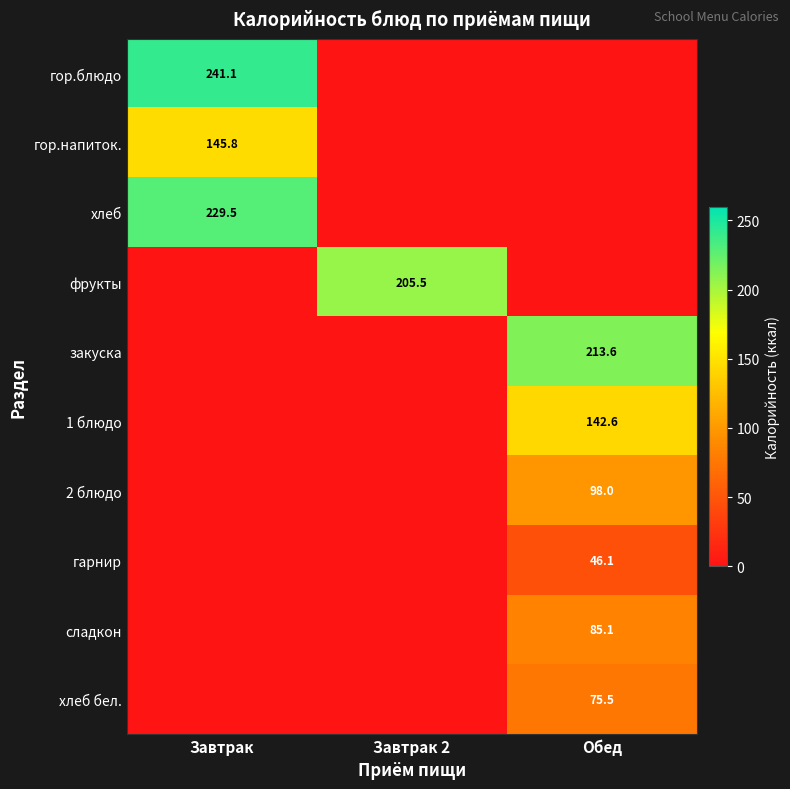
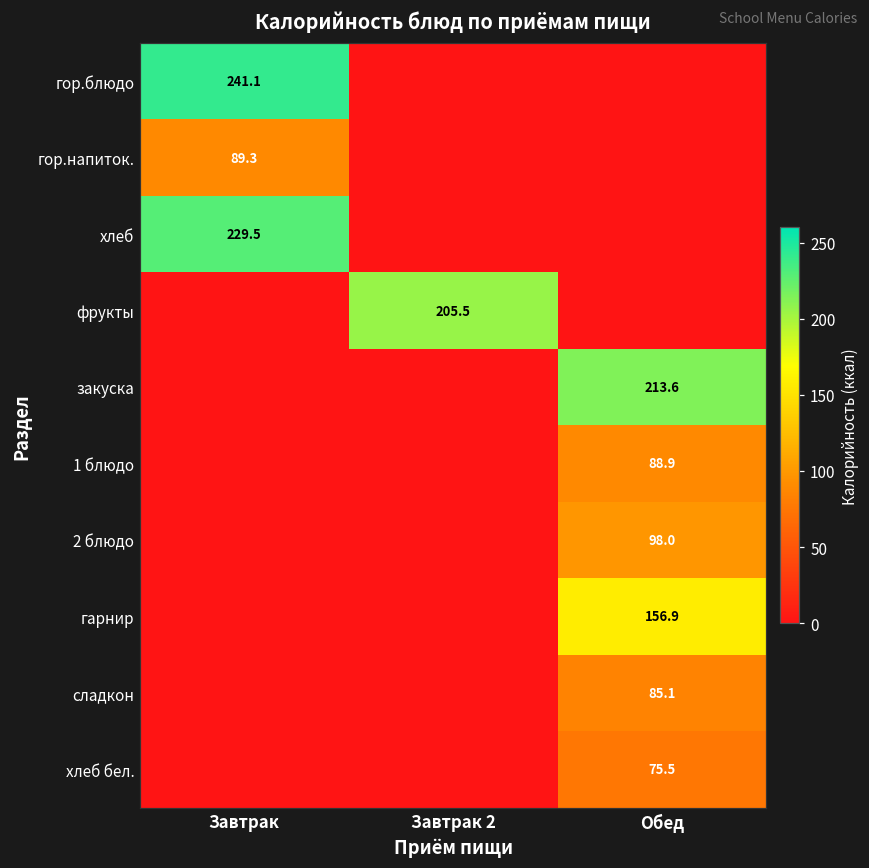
гор.напиток., Завтрак: 145.8 -> 89.3
1 блюдо, Обед: 142.6 -> 88.9
гарнир, Обед: 46.1 -> 156.9
